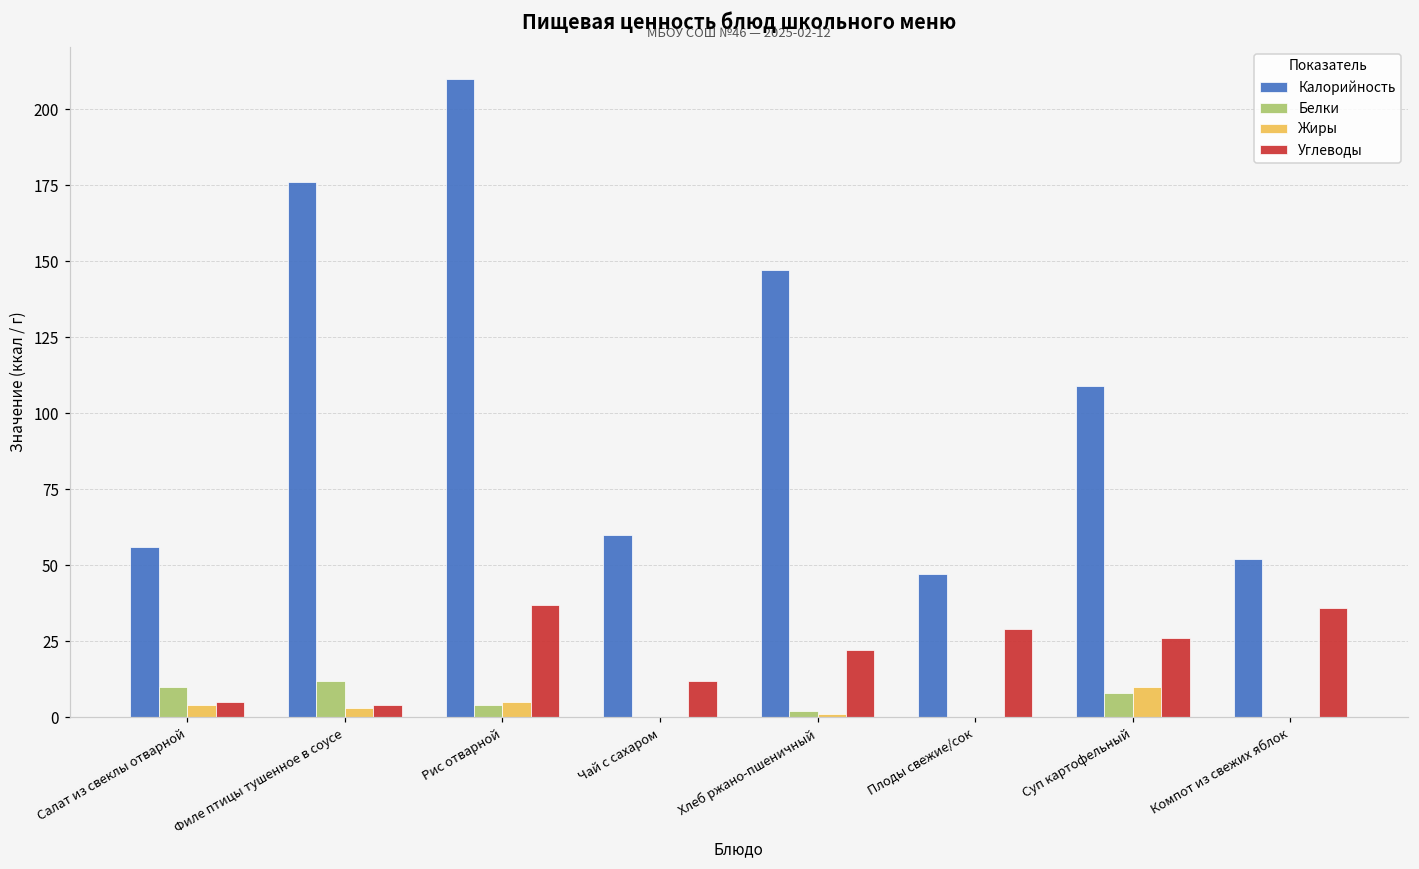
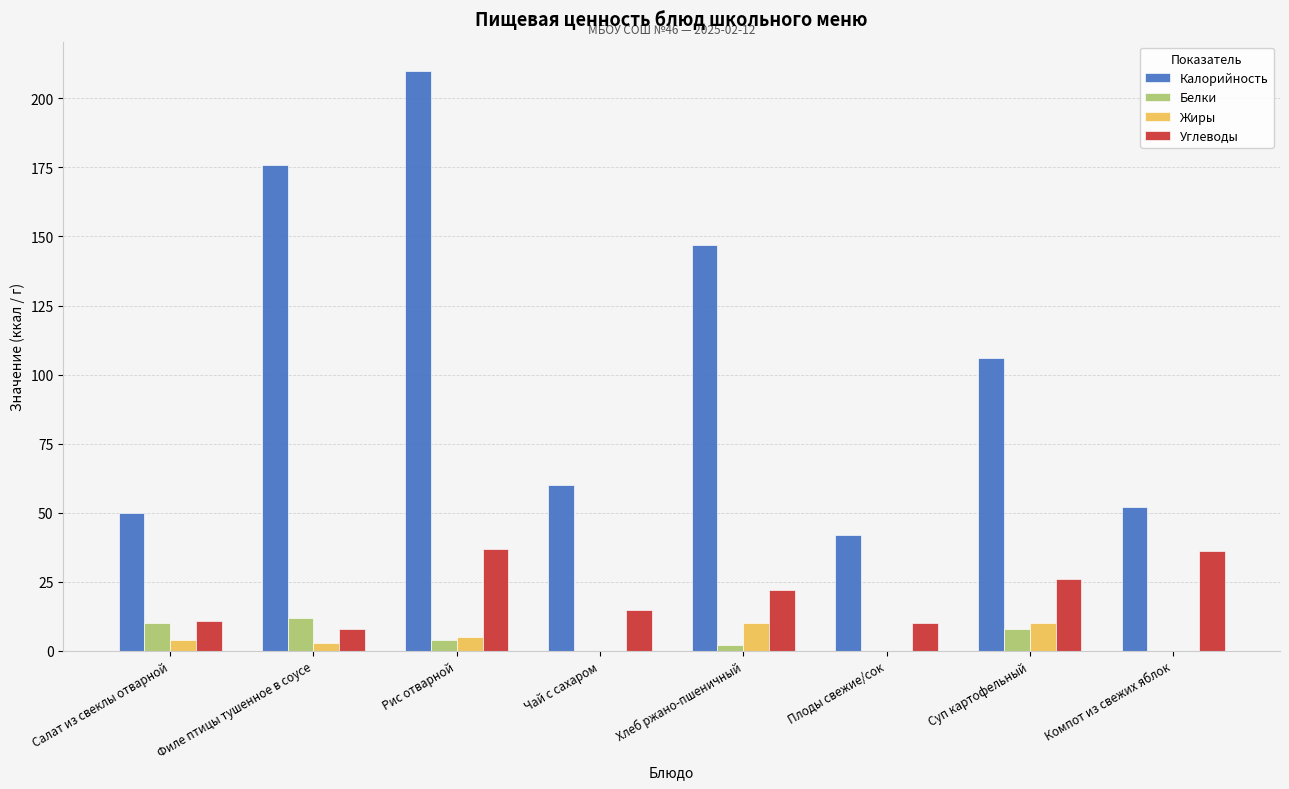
Калорийность, Салат из свеклы отварной: 56 -> 50
Углеводы, Салат из свеклы отварной: 5 -> 11
Углеводы, Филе птицы тушенное в соусе: 4 -> 8
Углеводы, Чай с сахаром: 12 -> 15
Жиры, Хлеб ржано-пшеничный: 1 -> 10
Калорийность, Плоды свежие/сок: 47 -> 42
Углеводы, Плоды свежие/сок: 29 -> 10
Калорийность, Суп картофельный: 109 -> 106
